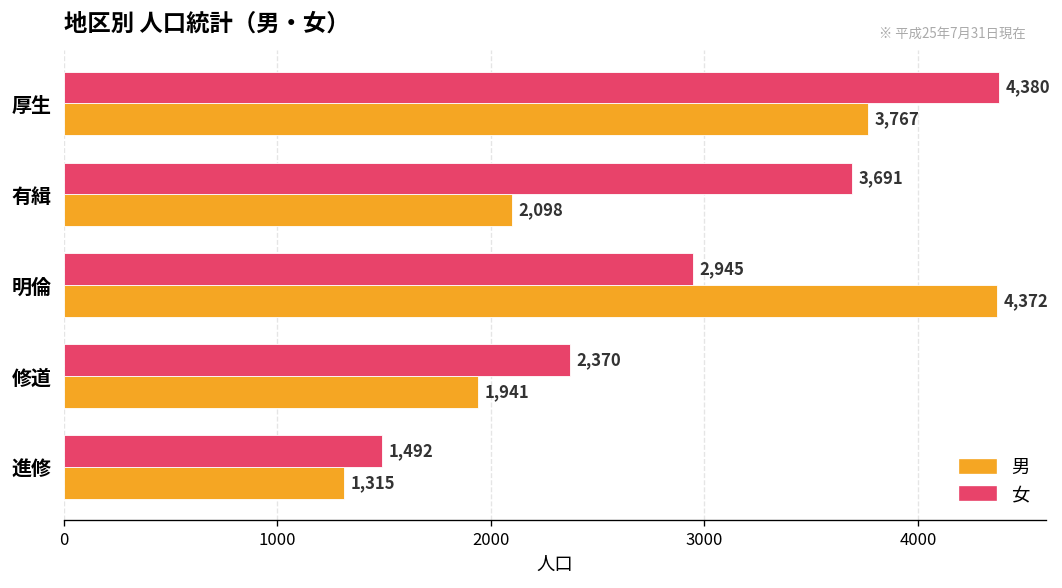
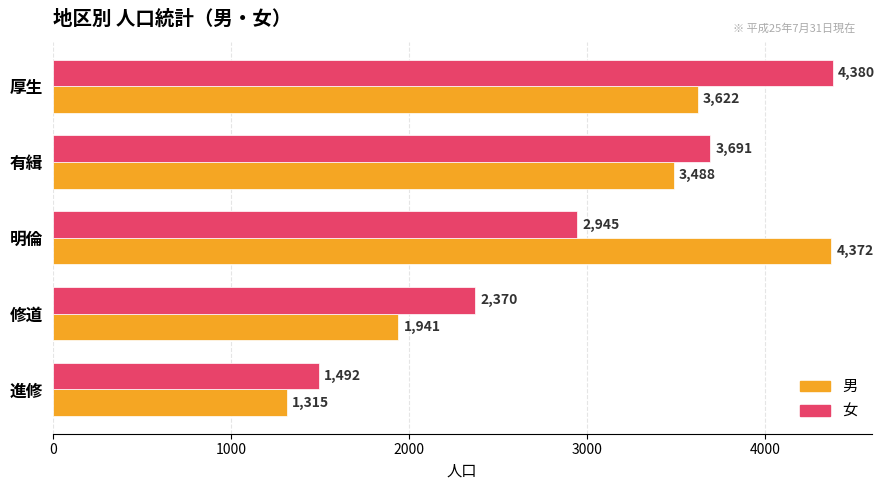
男, 厚生: 3,767 -> 3,622
男, 有緝: 2,098 -> 3,488
